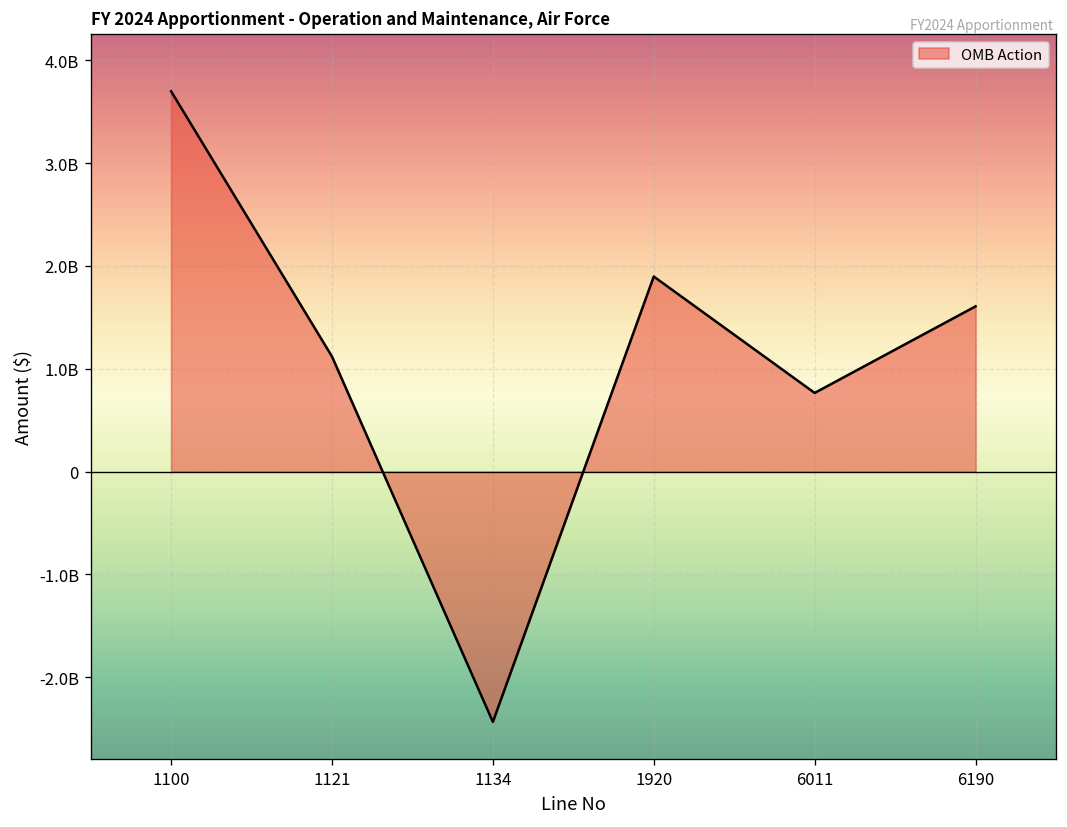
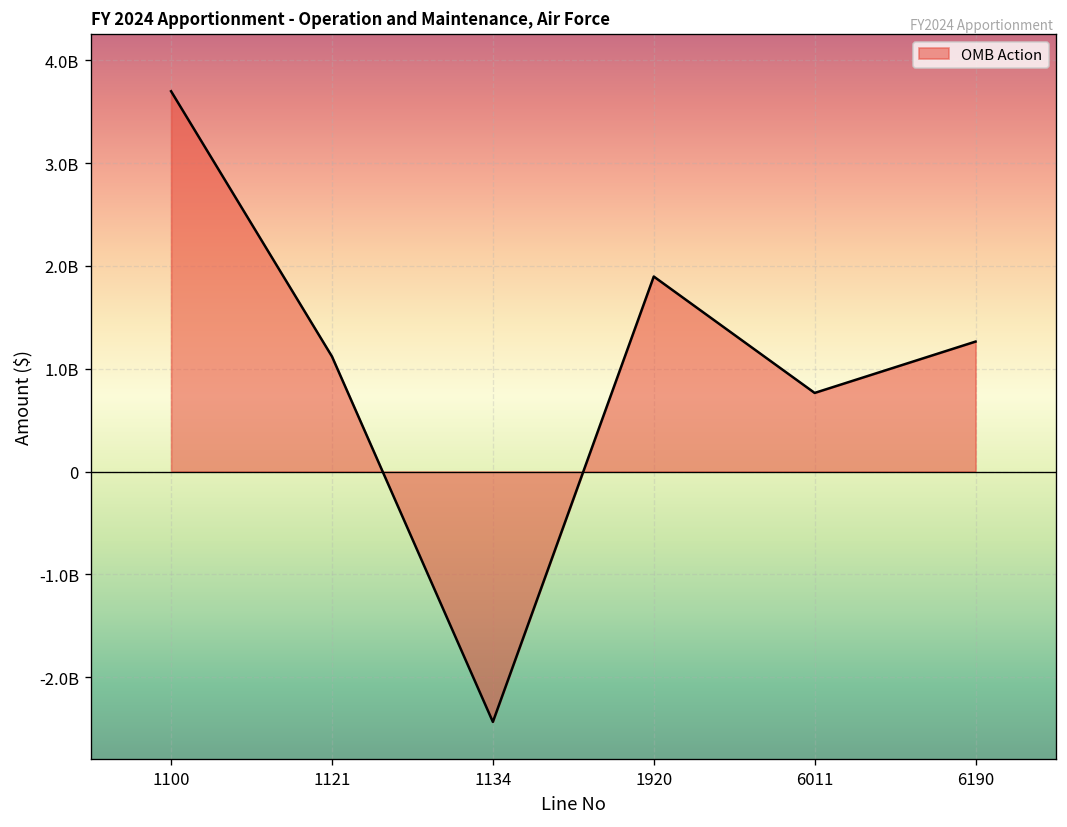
OMB Action, 6190: 1600000000 -> 1300000000
